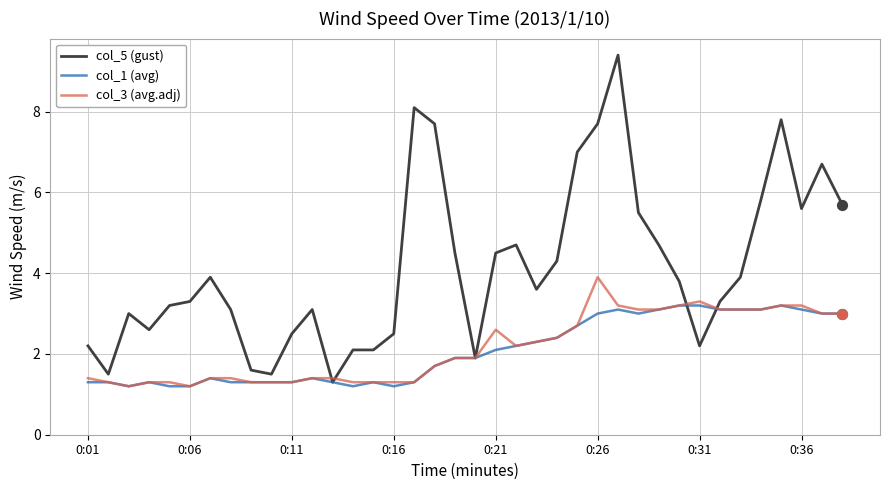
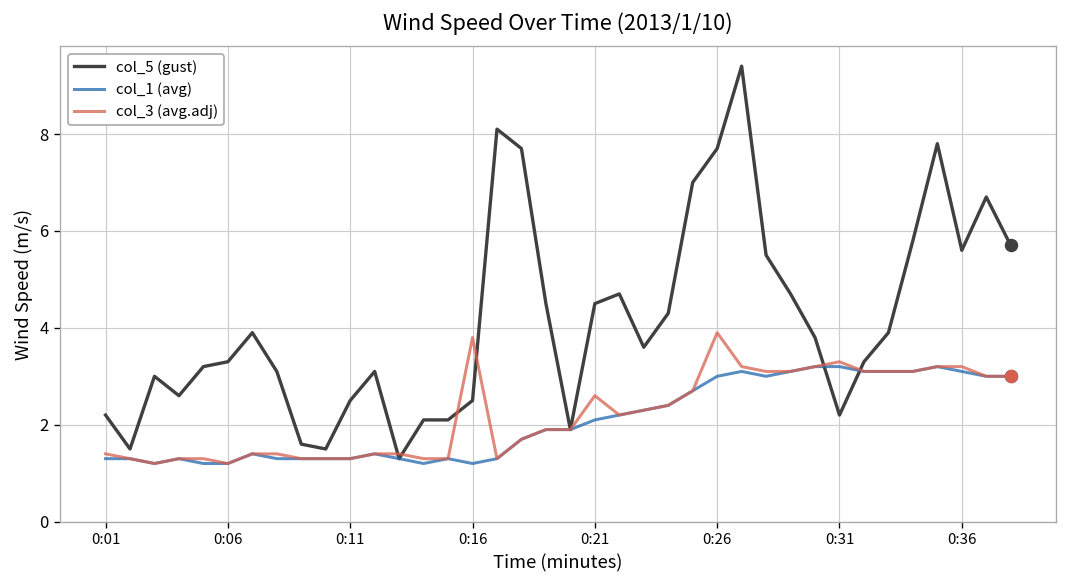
col_3 (avg.adj), 0:16: 1.3 -> 3.8
